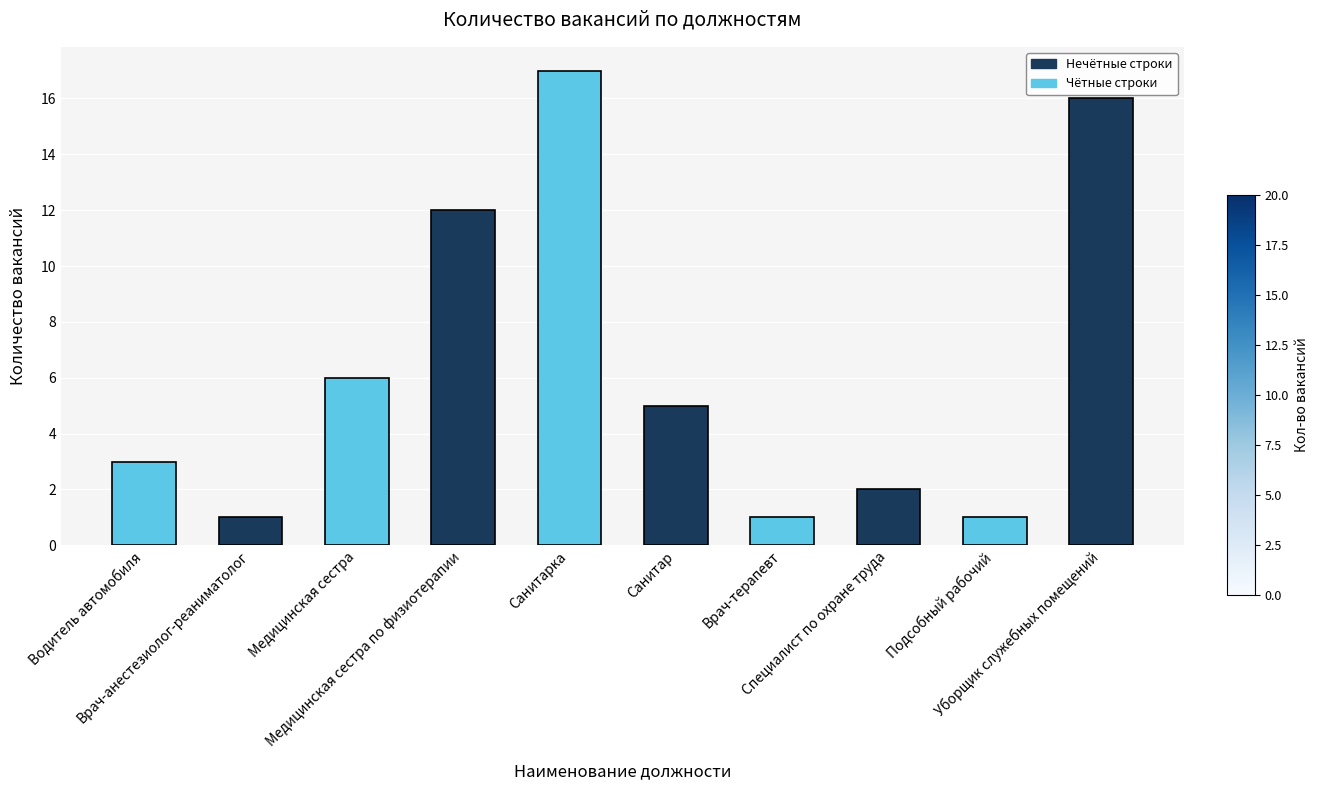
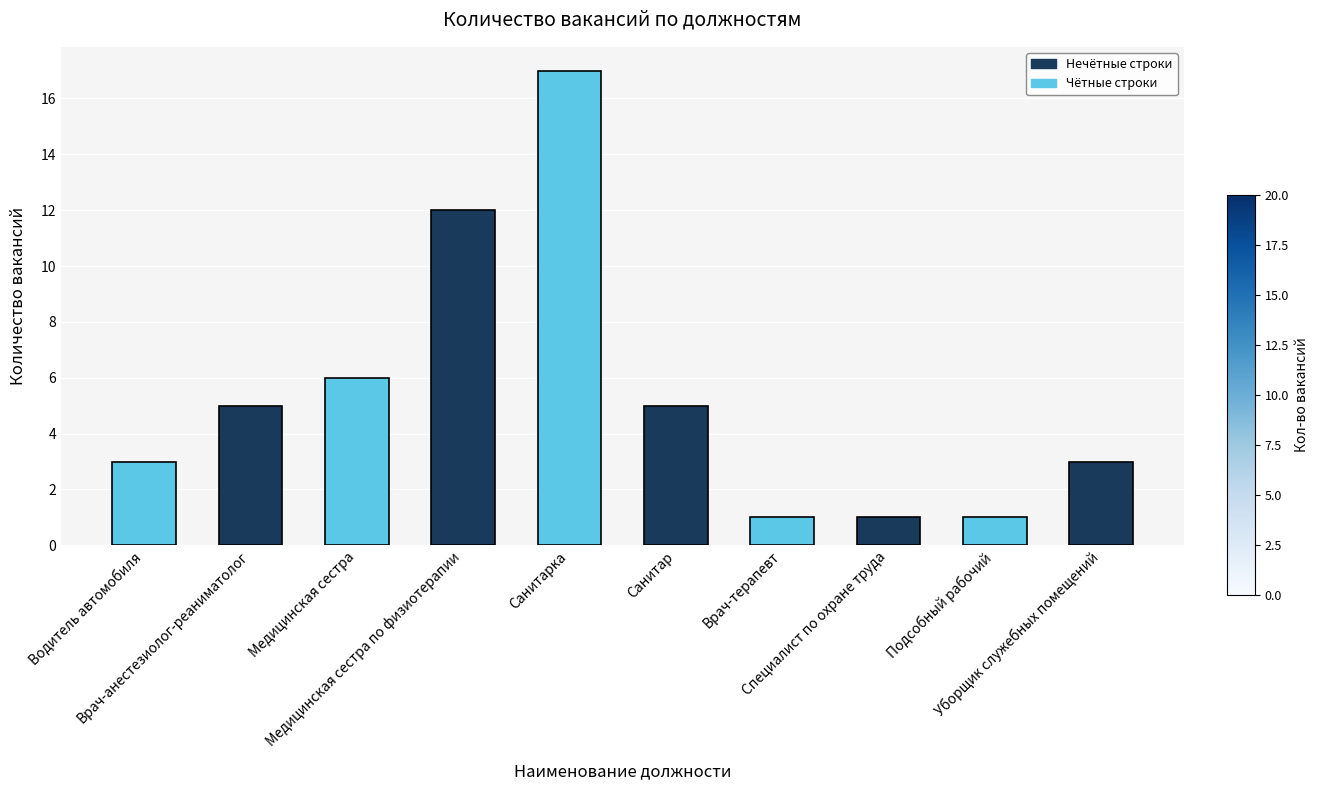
Врач-анестезиолог-реаниматолог: 1 -> 5
Специалист по охране труда: 2 -> 1
Уборщик служебных помещений: 16 -> 3
